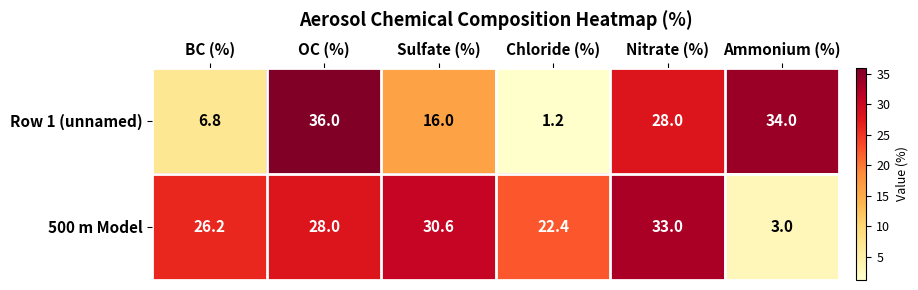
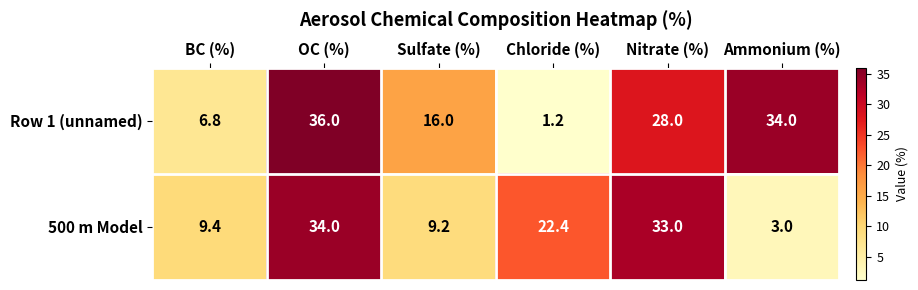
500 m Model, BC (%): 26.2 -> 9.4
500 m Model, OC (%): 28.0 -> 34.0
500 m Model, Sulfate (%): 30.6 -> 9.2
